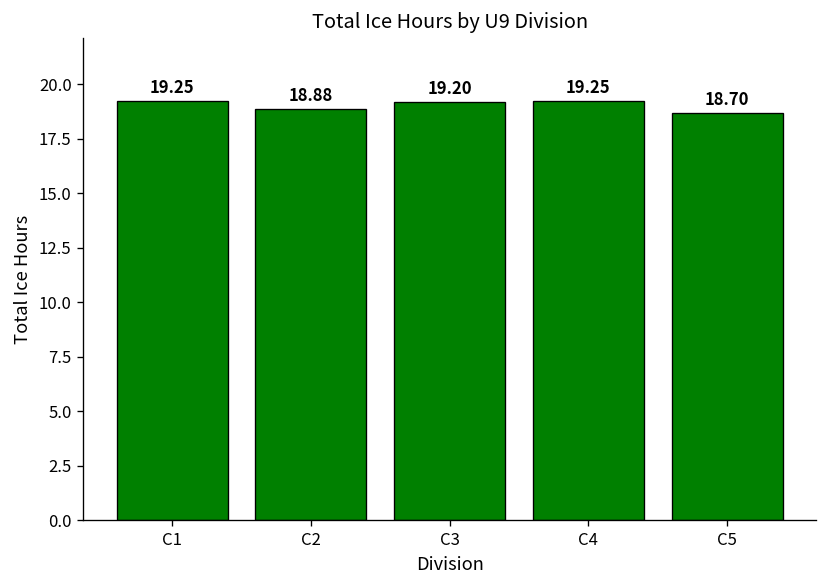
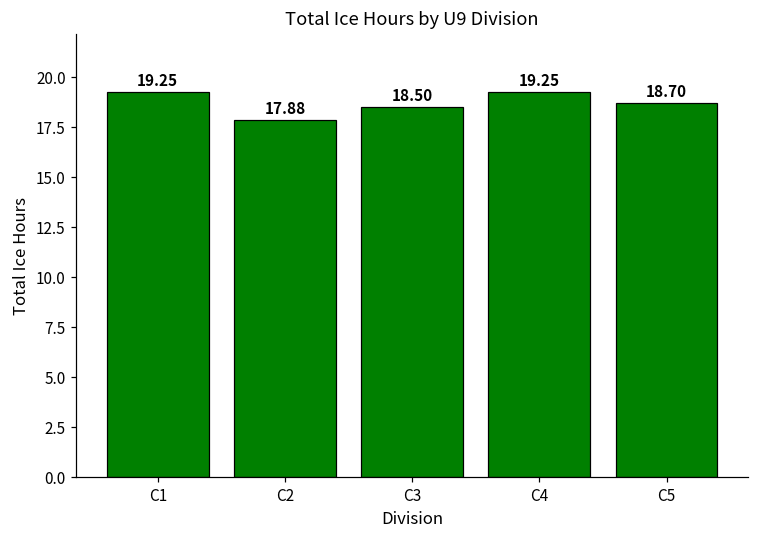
C2: 18.88 -> 17.88
C3: 19.20 -> 18.50
